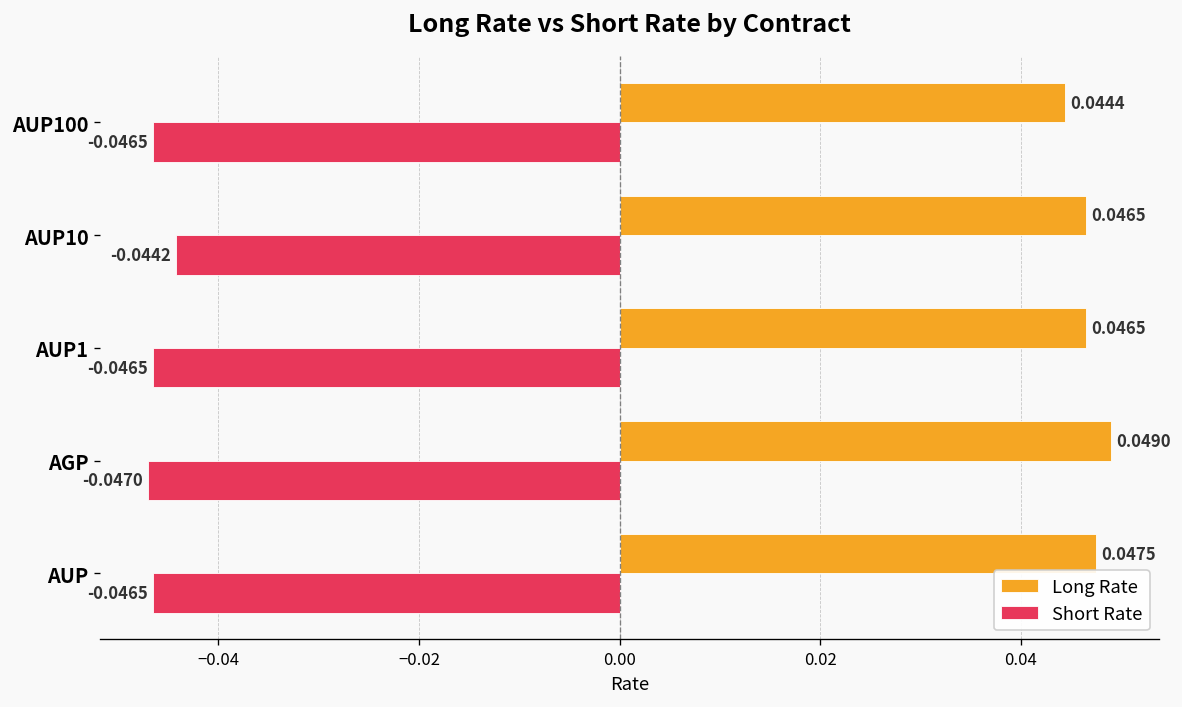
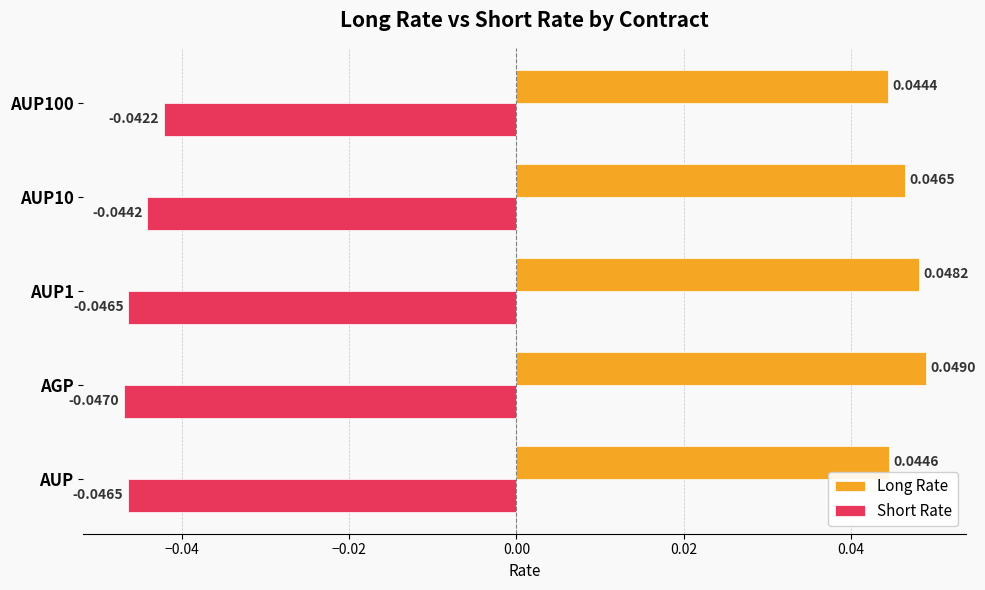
Short Rate, AUP100: -0.0465 -> -0.0422
Long Rate, AUP1: 0.0465 -> 0.0482
Long Rate, AUP: 0.0475 -> 0.0446
